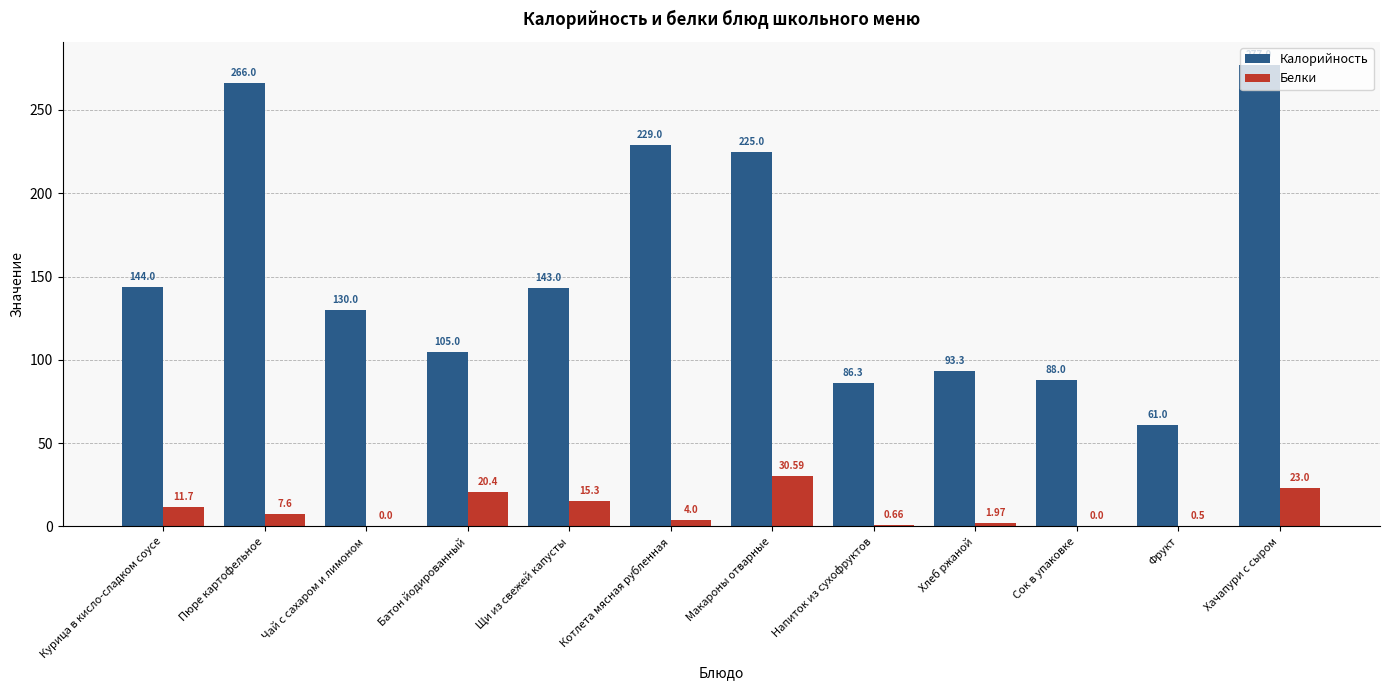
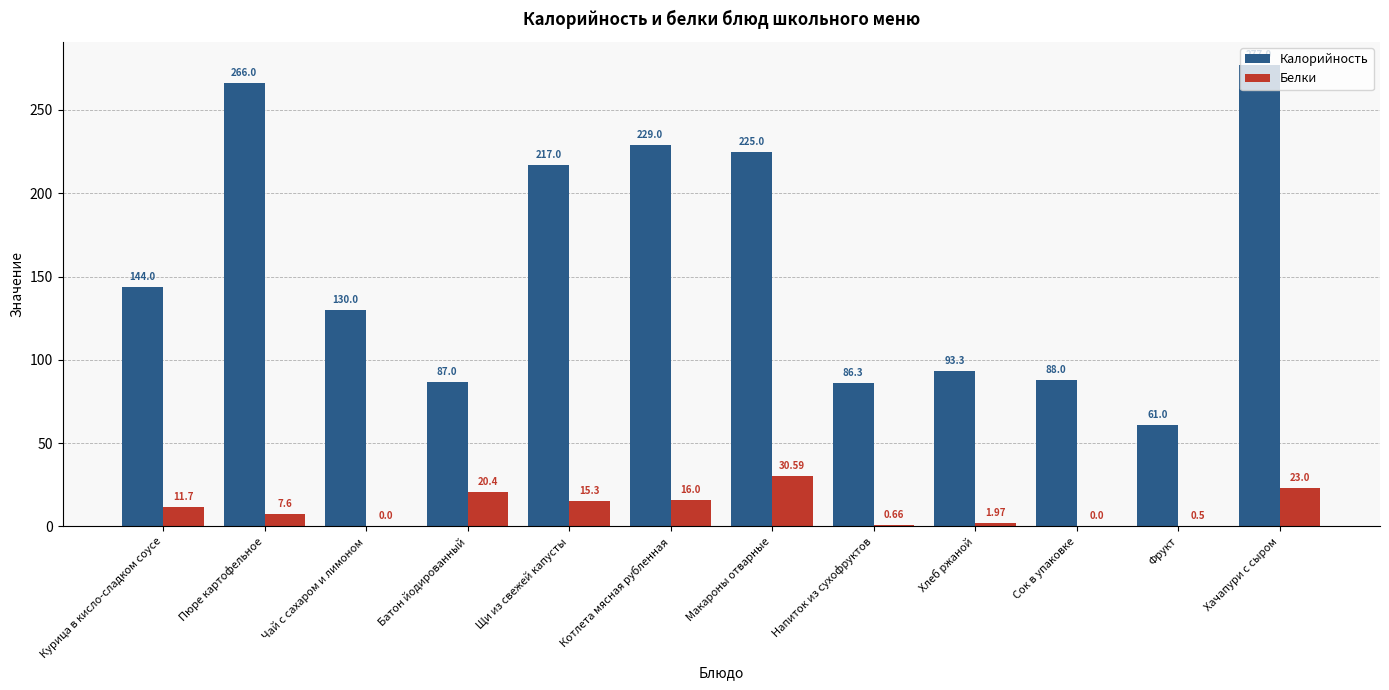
Калорийность, Батон йодированный: 105.0 -> 87.0
Калорийность, Щи из свежей капусты: 143.0 -> 217.0
Белки, Котлета мясная рубленная: 4.0 -> 16.0
